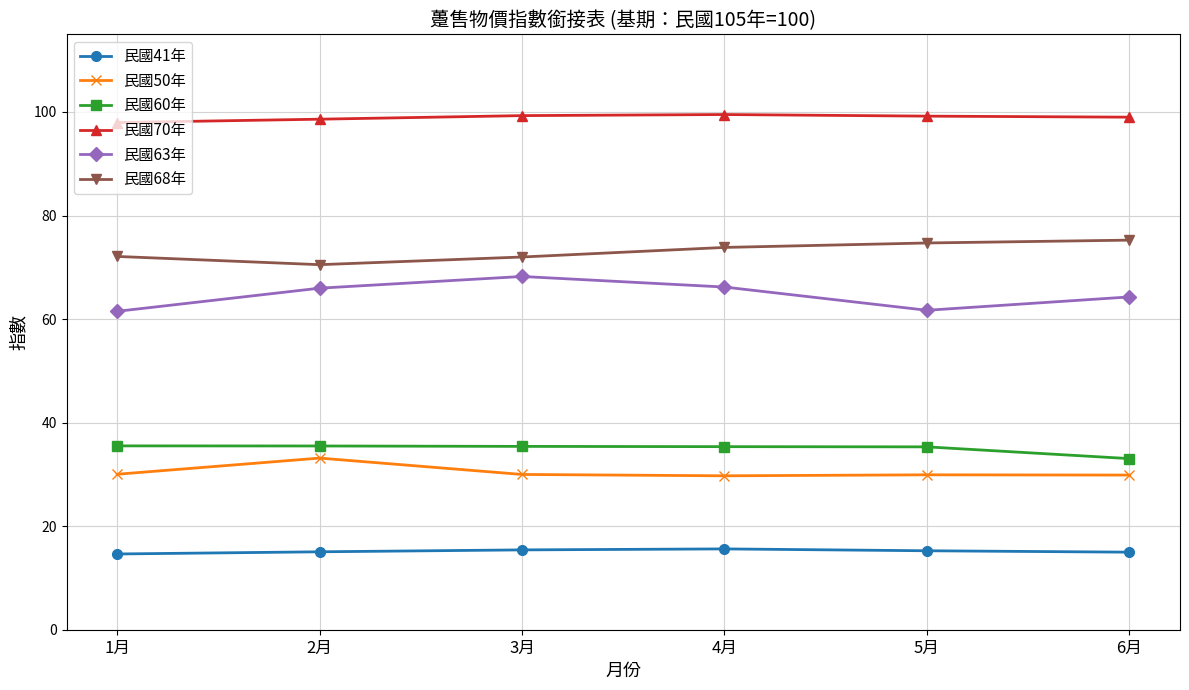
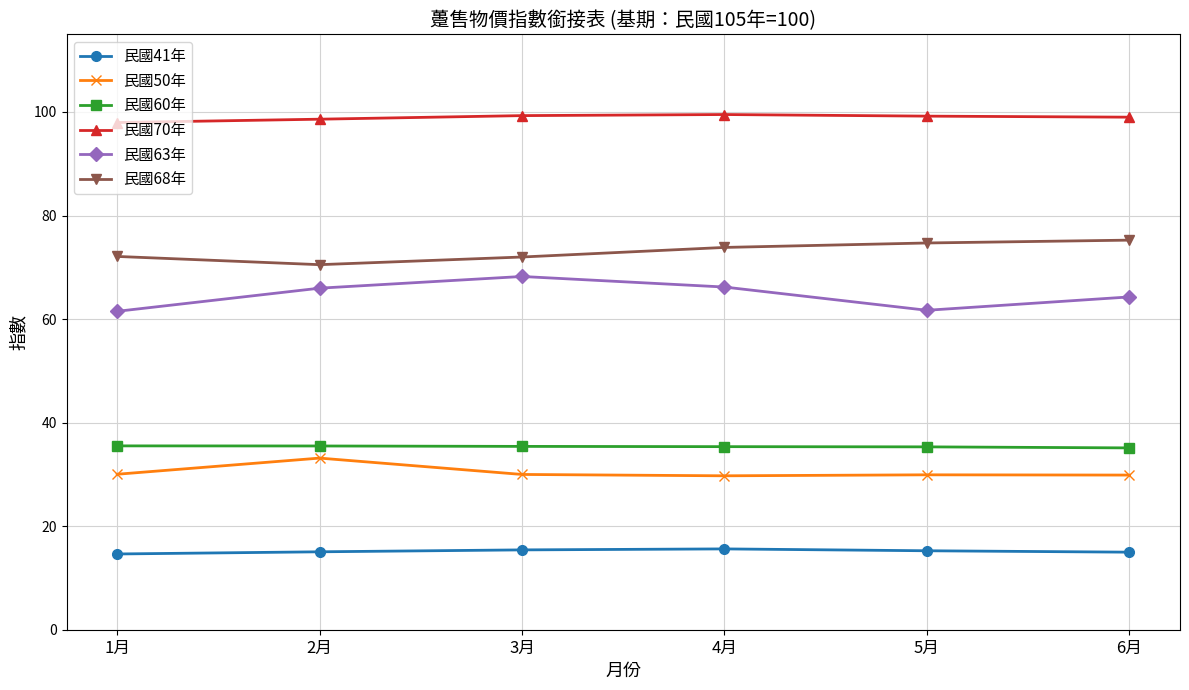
民國60年, 6月: 33 -> 35
